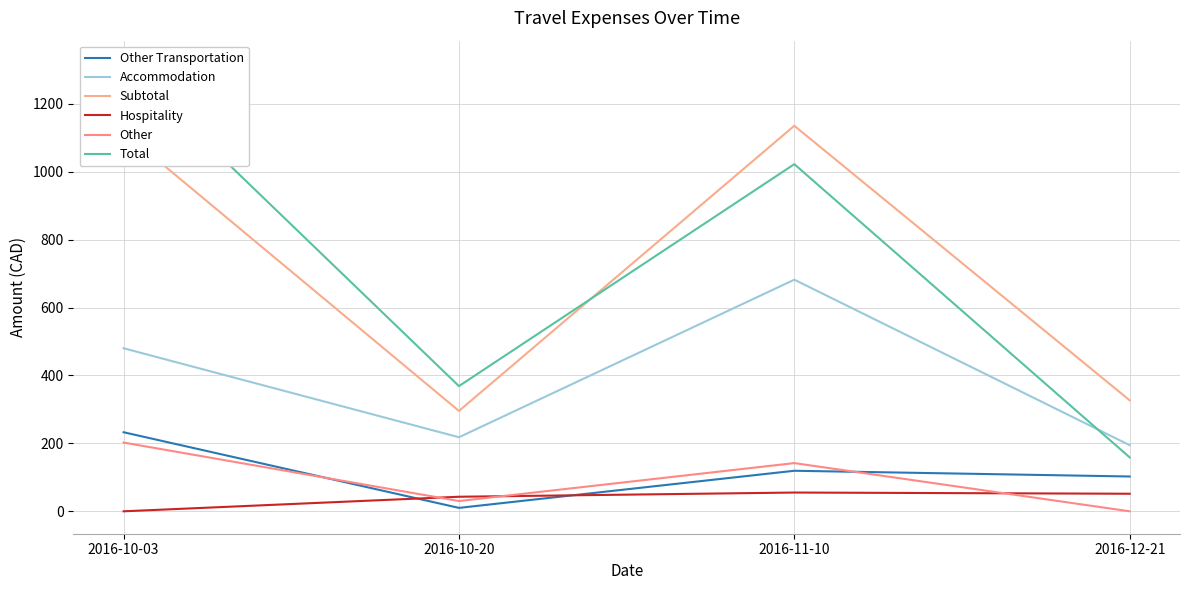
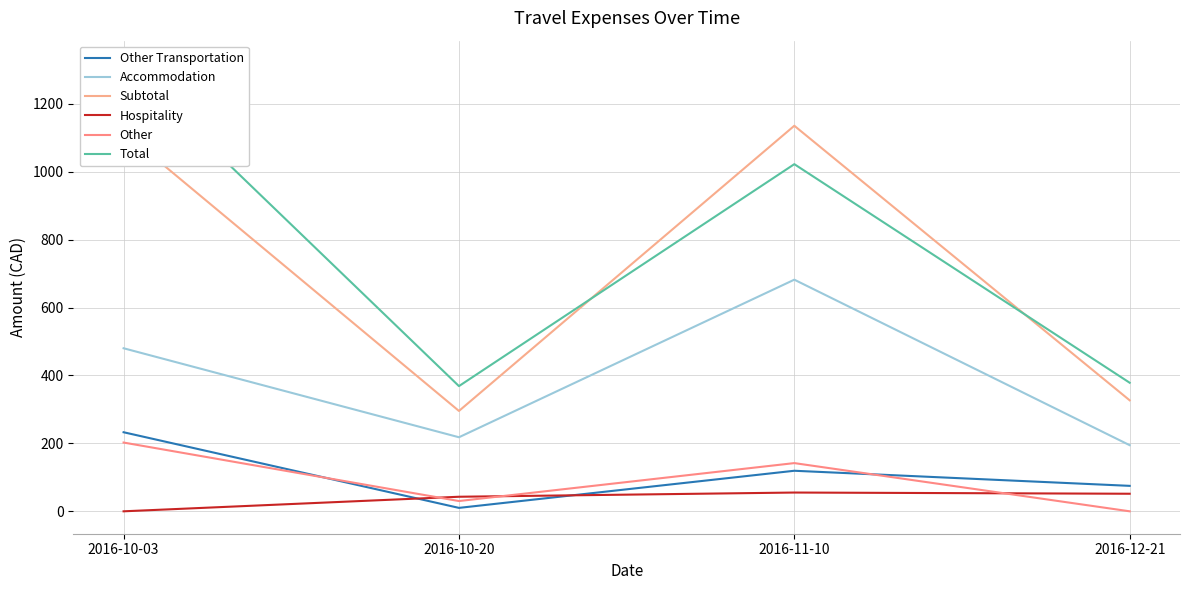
Other Transportation, 2016-12-21: 100 -> 70
Total, 2016-12-21: 160 -> 380
